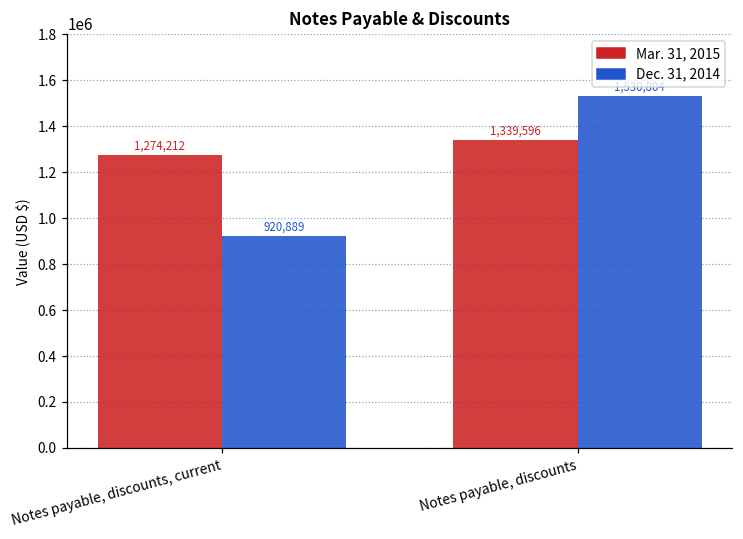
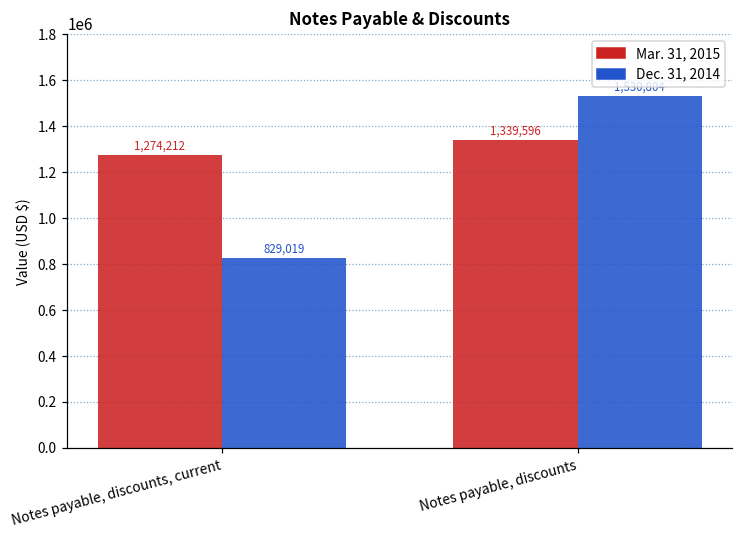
Dec. 31, 2014, Notes payable, discounts, current: 920,889 -> 829,019
